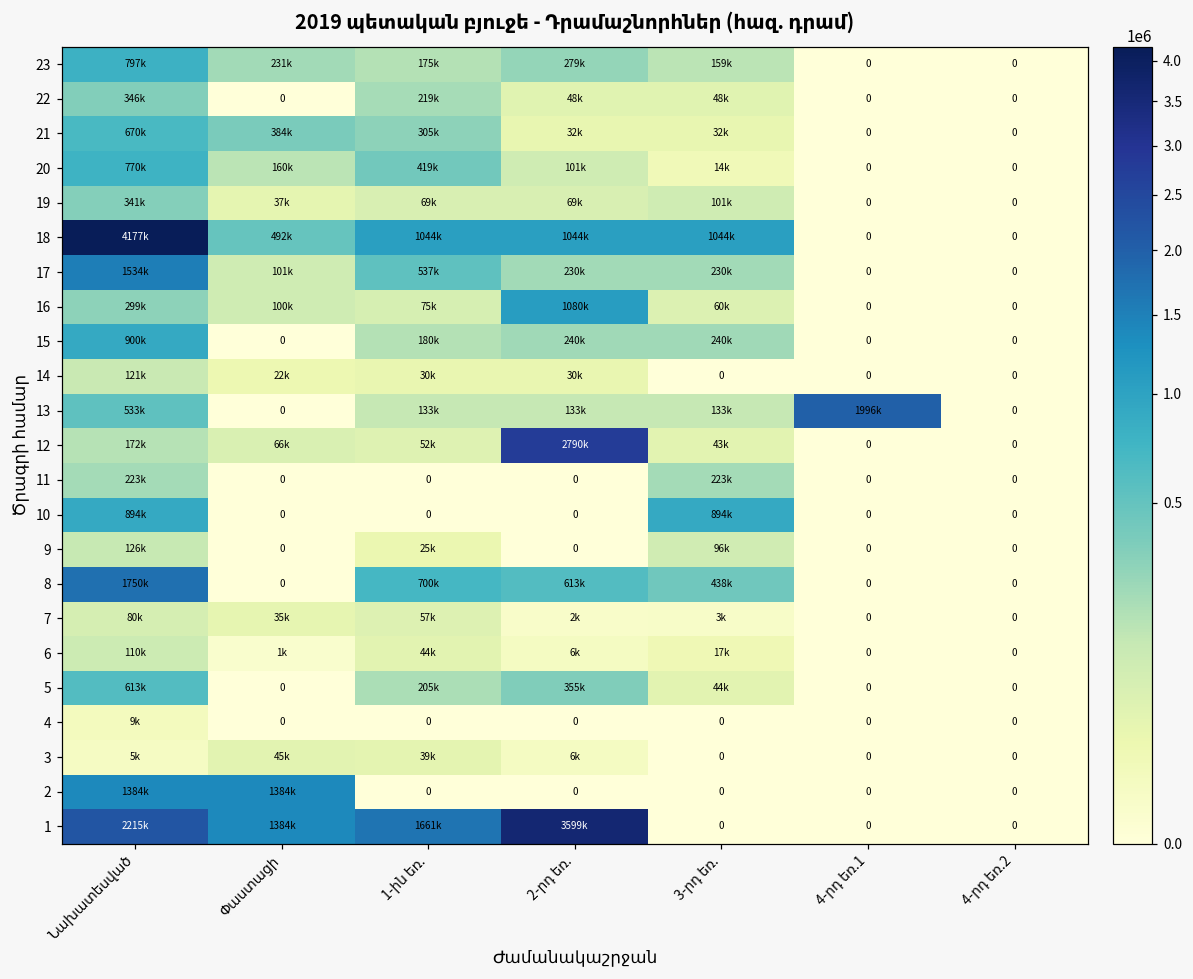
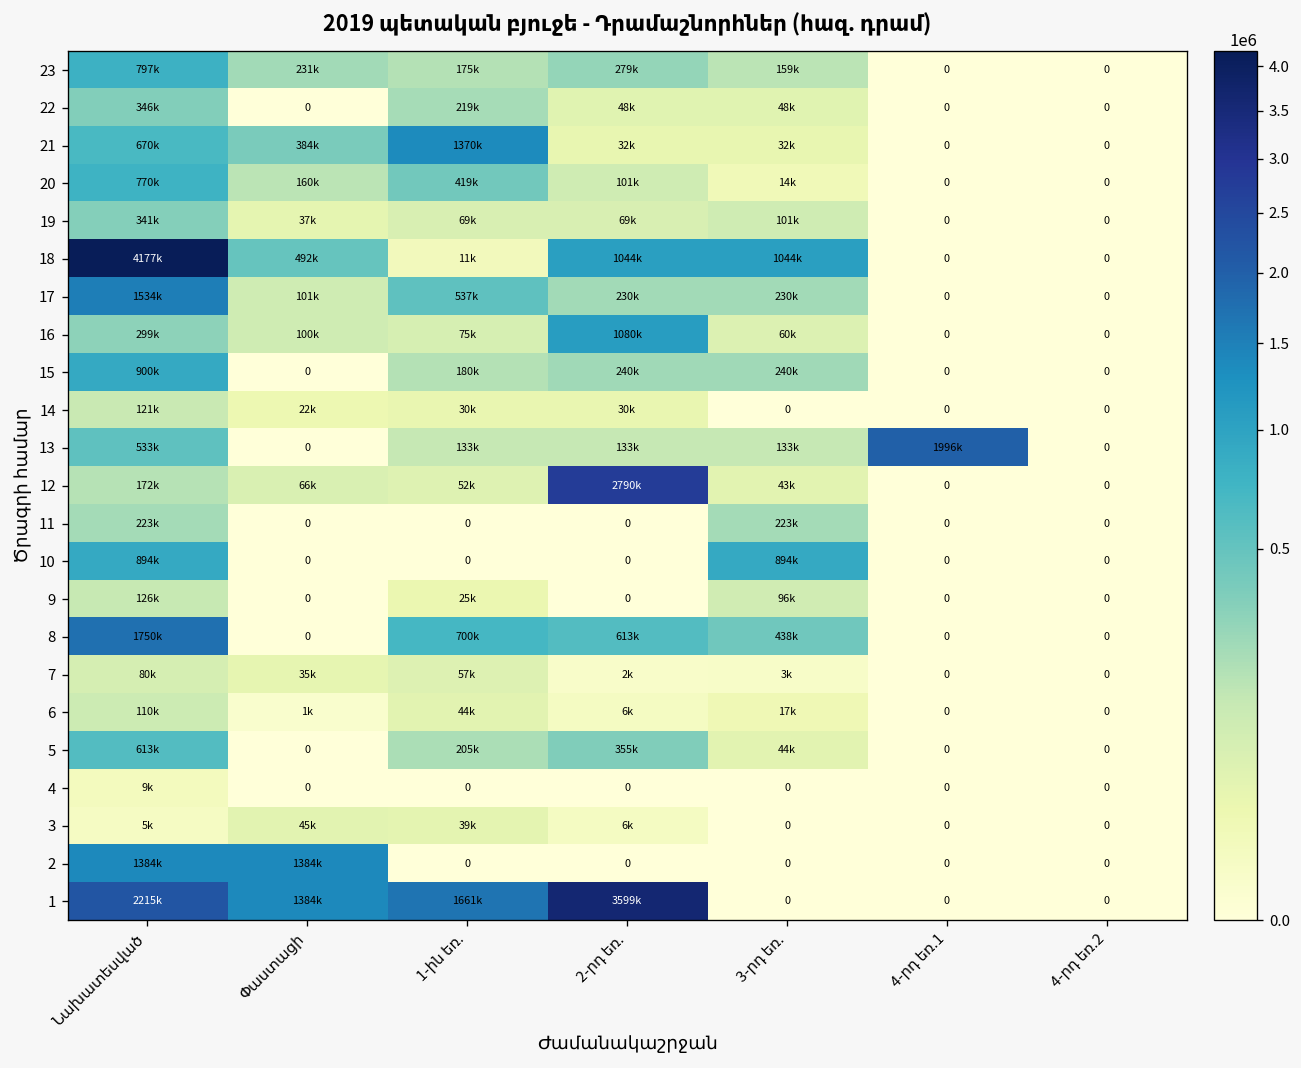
21, 1-ին եռ.: 305k -> 1370k
18, 1-ին եռ.: 1044k -> 11k
